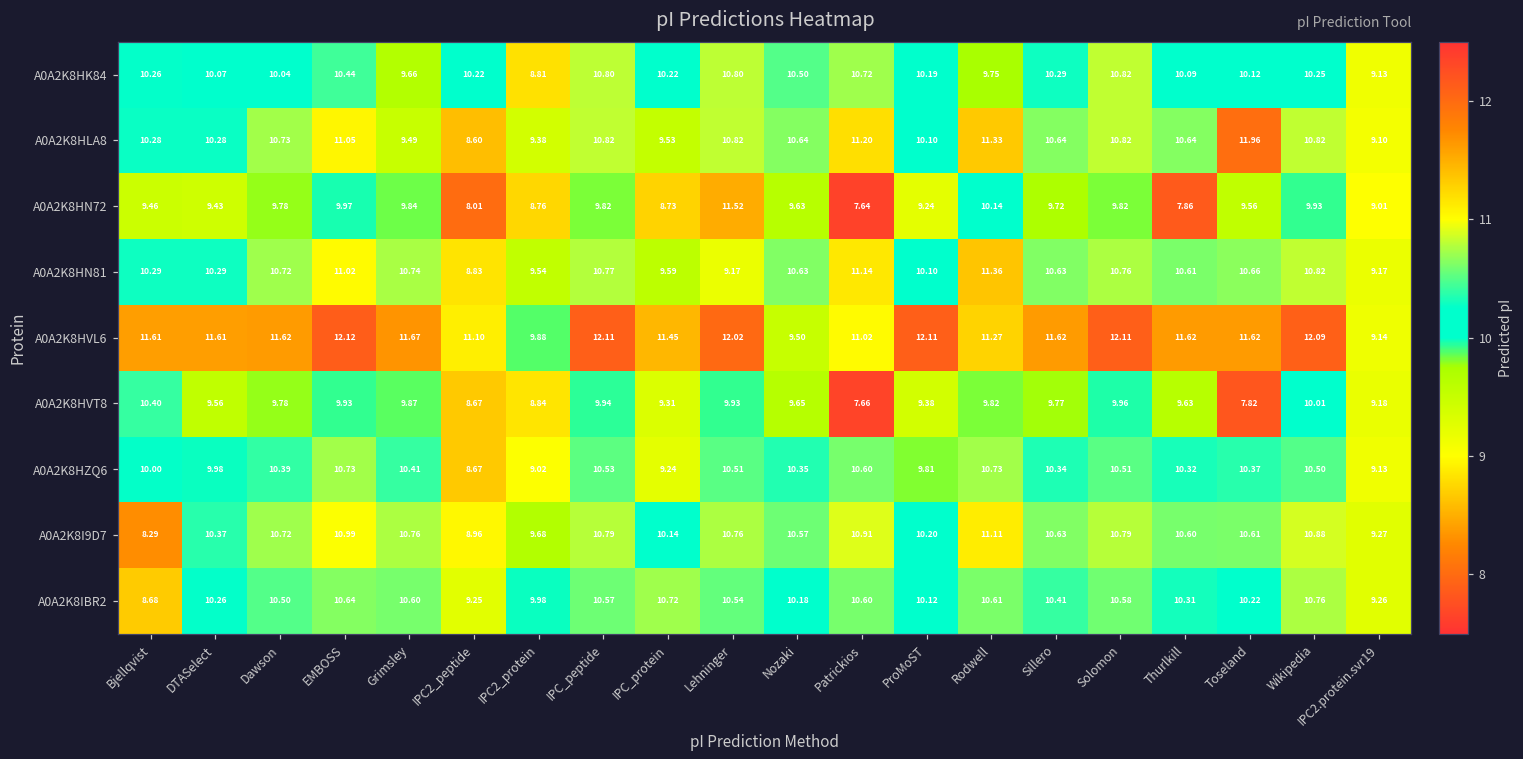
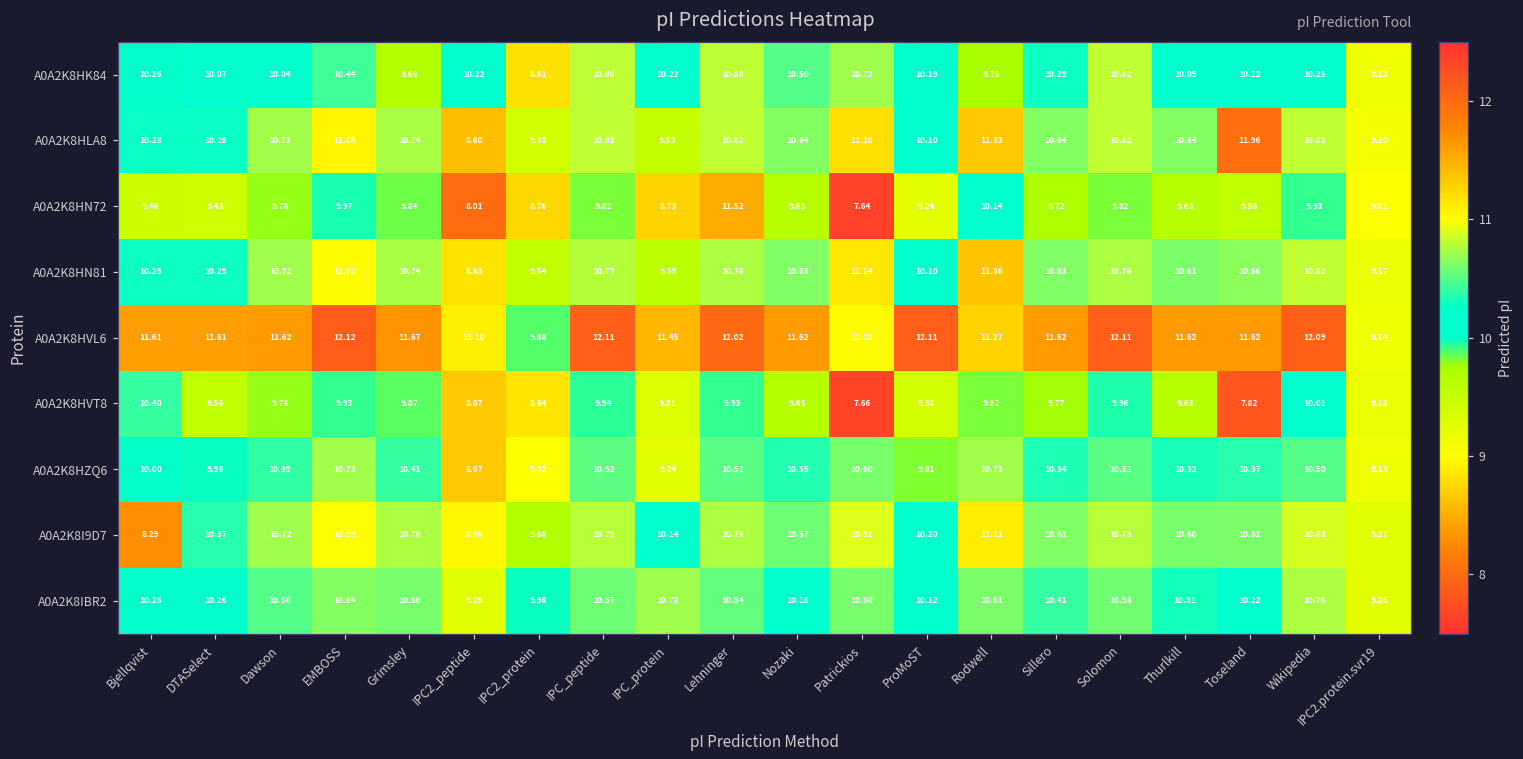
A0A2K8HLA8, Grimsley: 9.49 -> 10.74
A0A2K8HN72, Thurlkill: 7.86 -> 9.63
A0A2K8HN81, Lehninger: 9.17 -> 10.76
A0A2K8HVL6, Nozaki: 9.50 -> 11.62
A0A2K8IBR2, Bjellqvist: 8.68 -> 10.26
